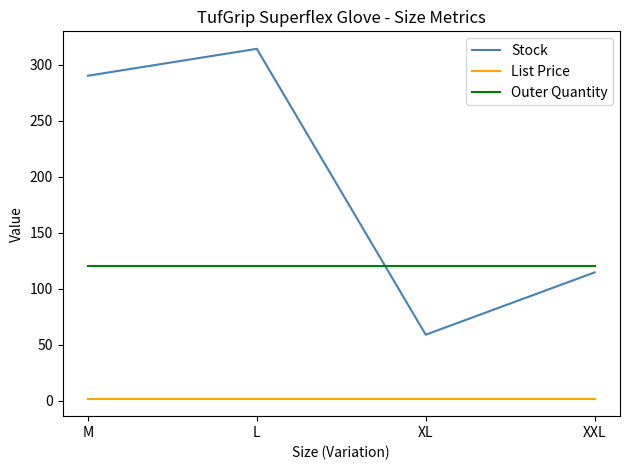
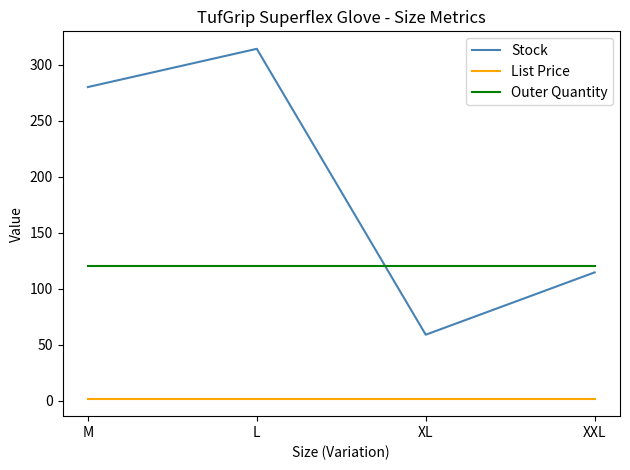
Stock, M: 290 -> 280
